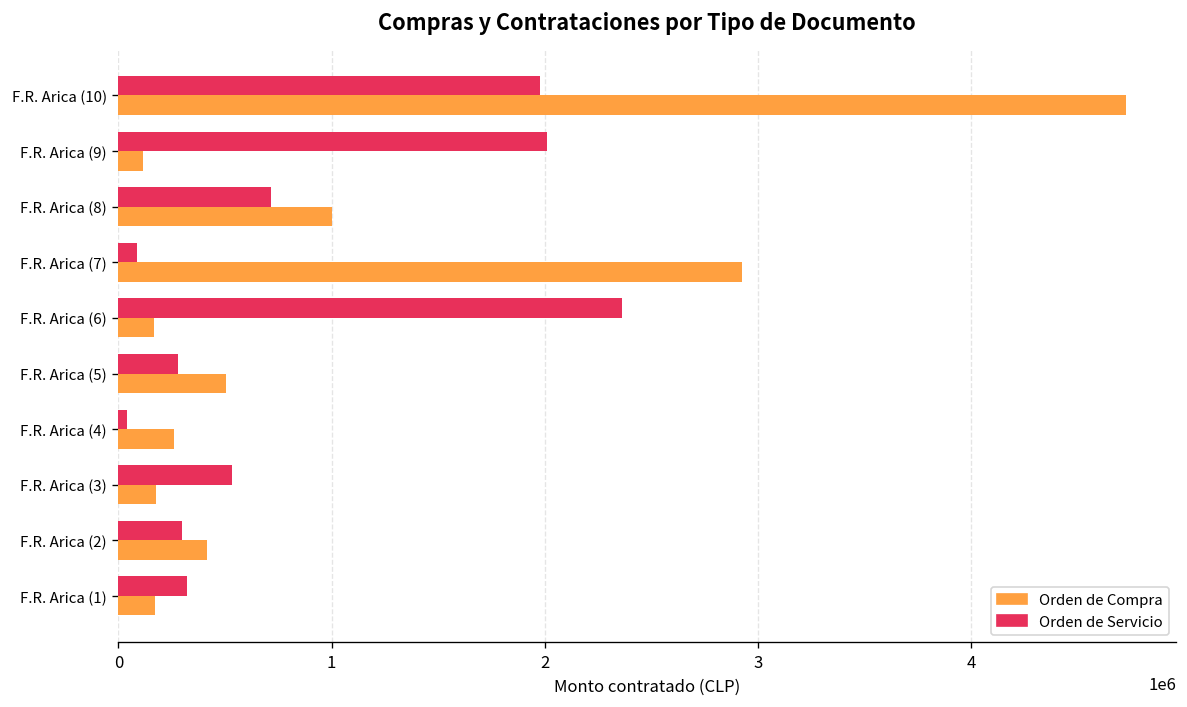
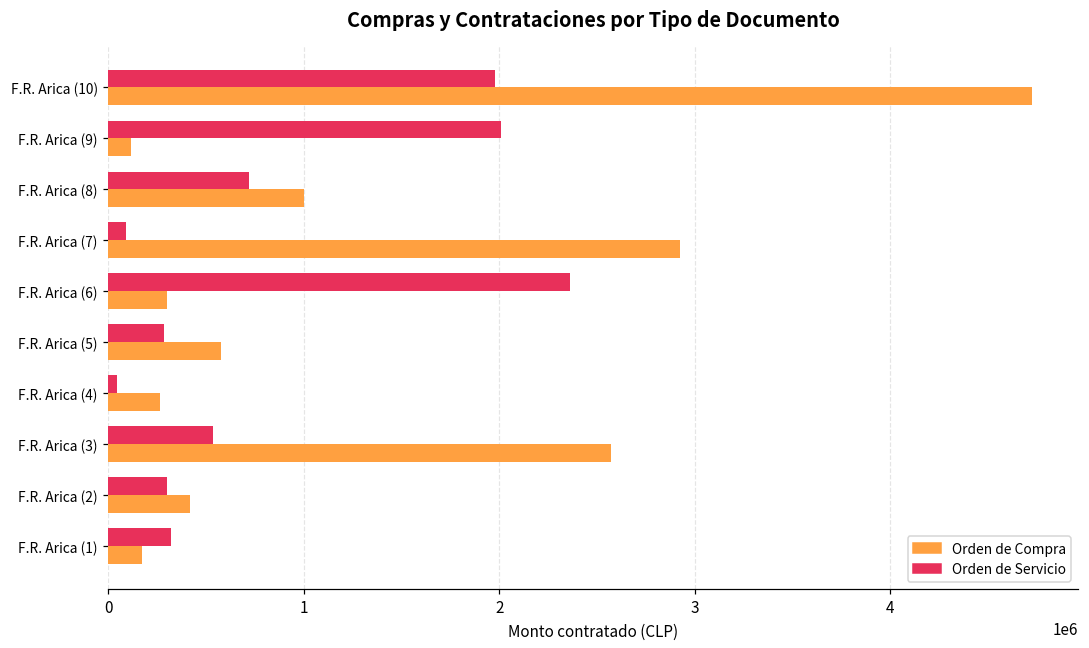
Orden de Compra, F.R. Arica (6): 170000 -> 300000
Orden de Compra, F.R. Arica (5): 510000 -> 580000
Orden de Compra, F.R. Arica (3): 180000 -> 2570000
